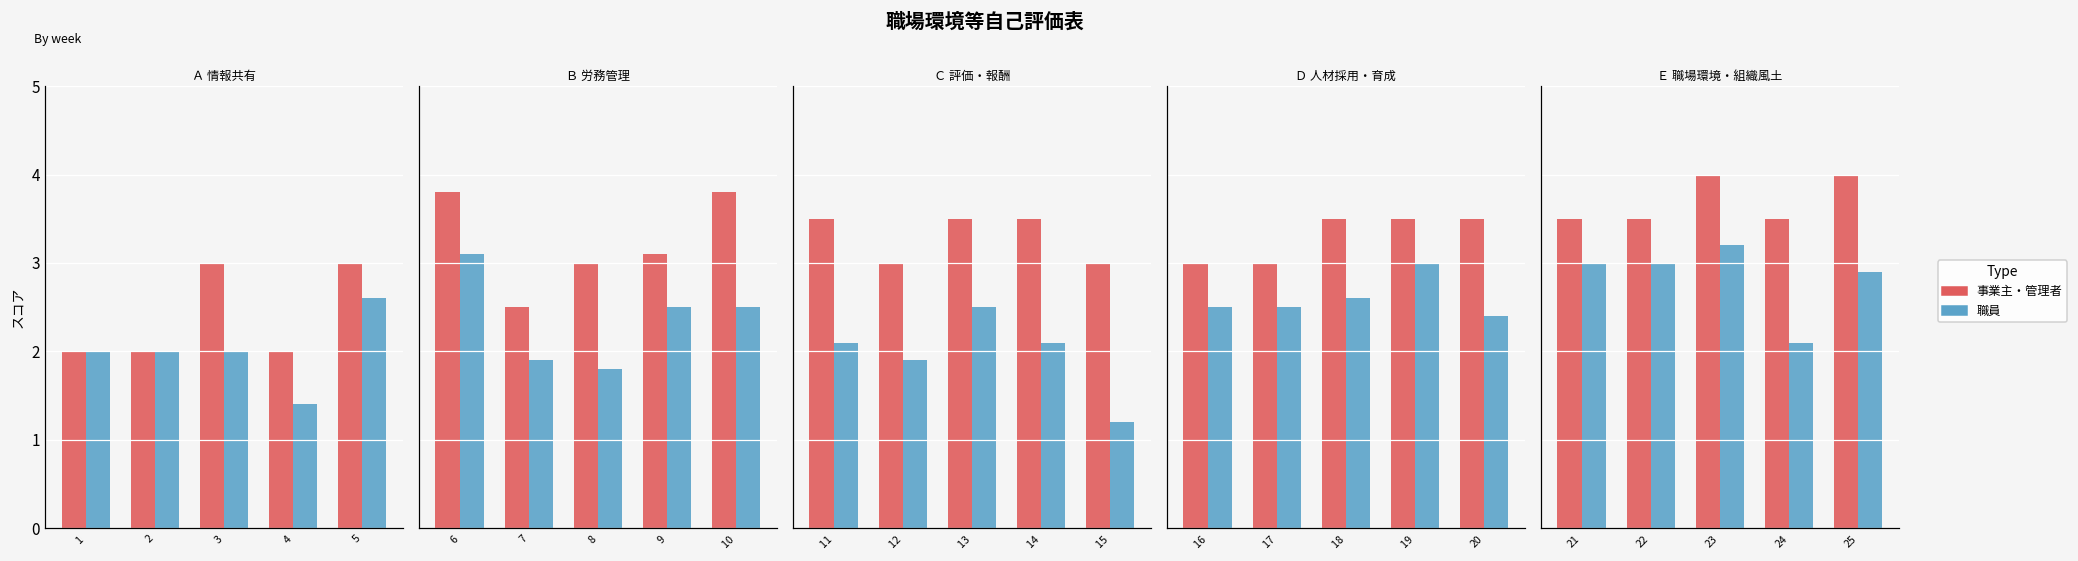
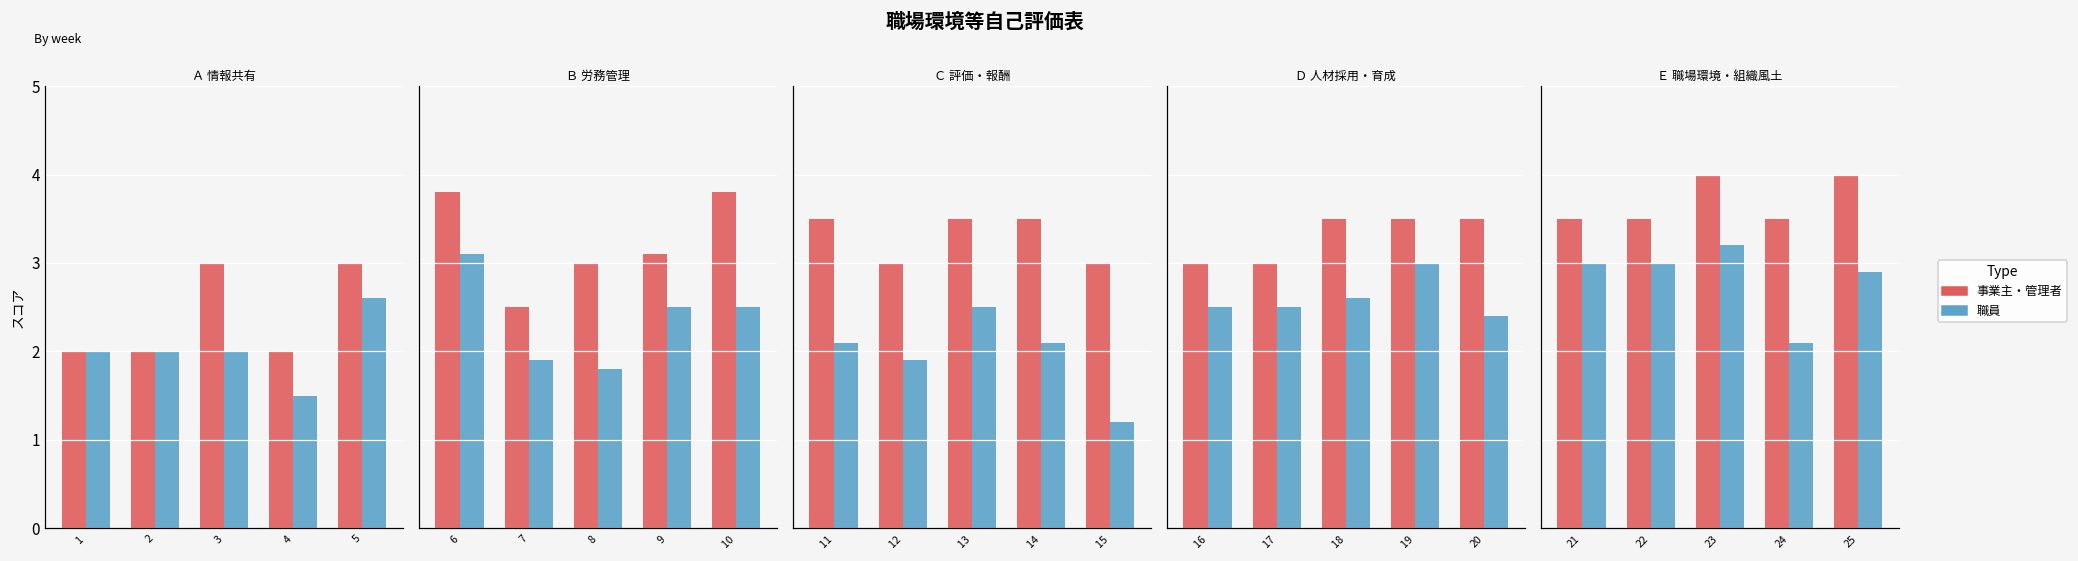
Ａ 情報共有, 職員, 4: 1.4 -> 1.5
